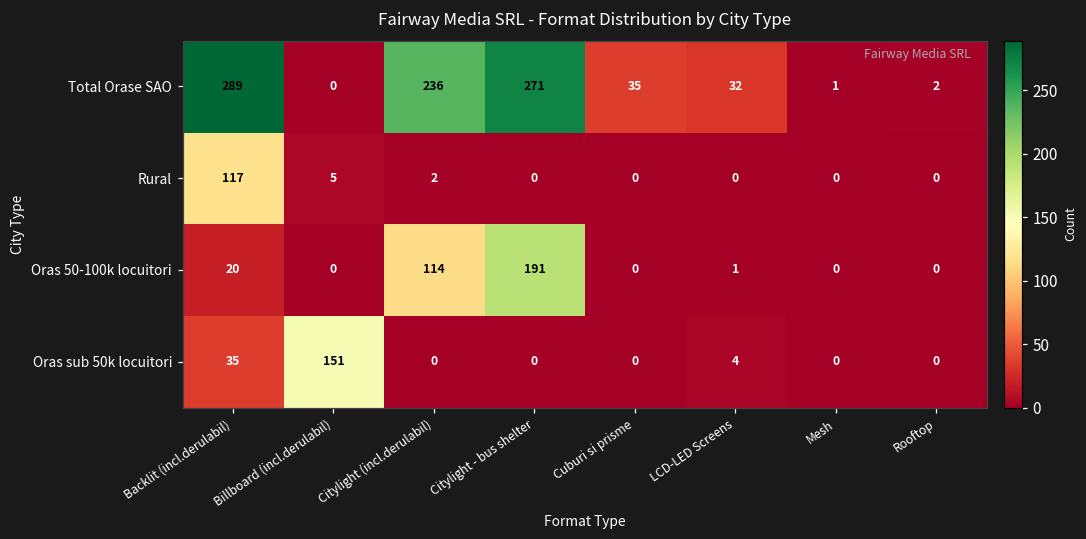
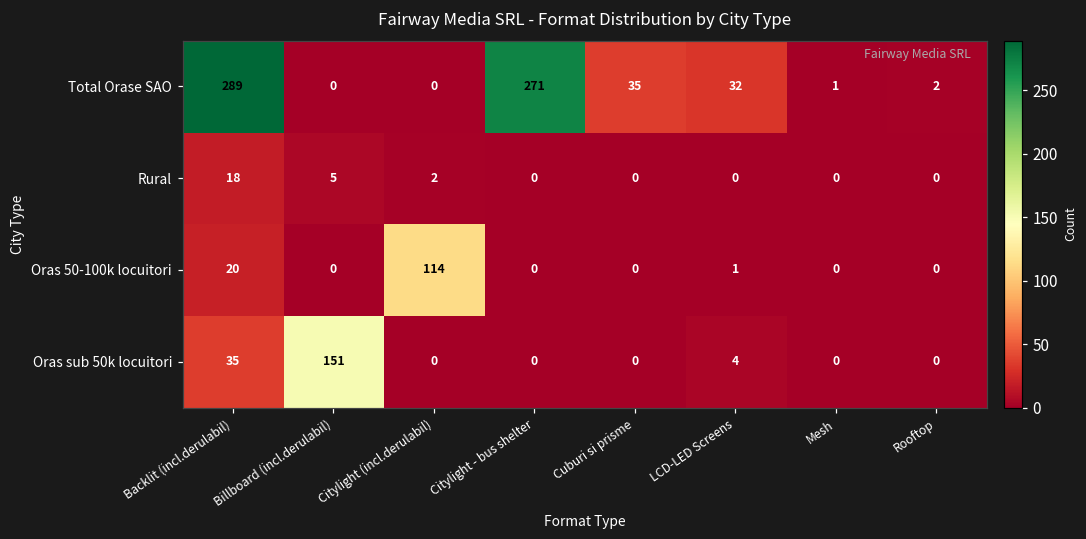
Total Orase SAO, Citylight (incl.derulabil): 236 -> 0
Rural, Backlit (incl.derulabil): 117 -> 18
Oras 50-100k locuitori, Citylight - bus shelter: 191 -> 0
